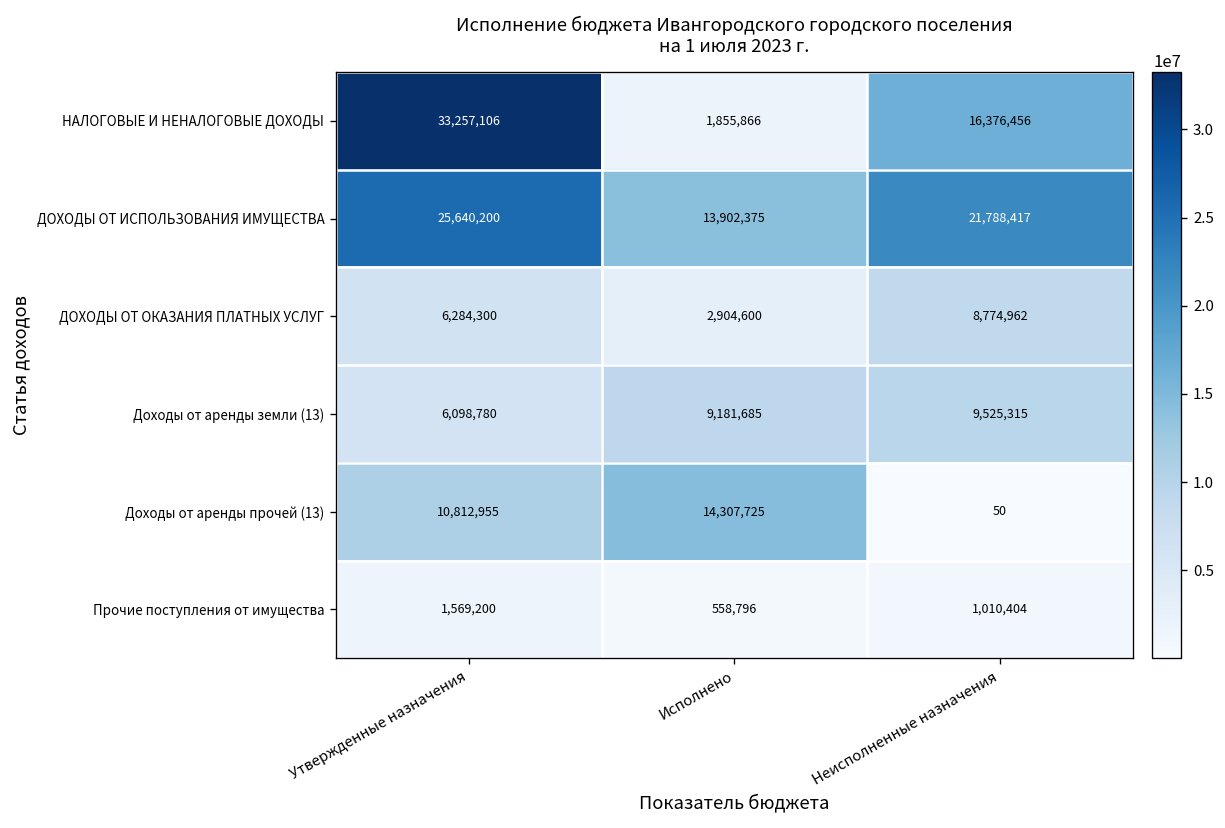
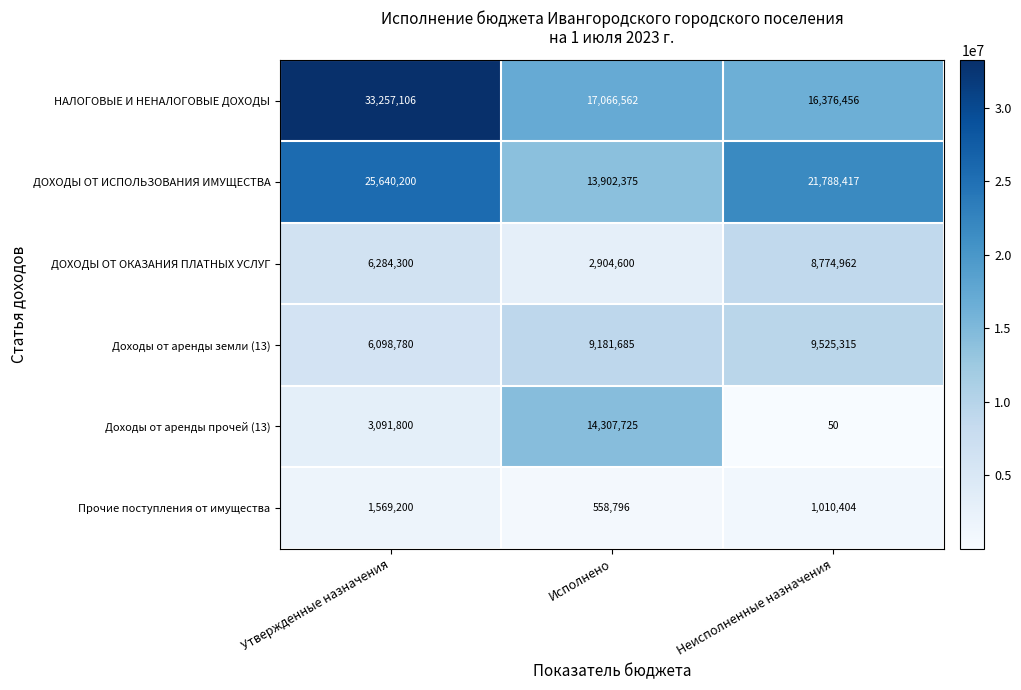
НАЛОГОВЫЕ И НЕНАЛОГОВЫЕ ДОХОДЫ, Исполнено: 1,855,866 -> 17,066,562
Доходы от аренды прочей (13), Утвержденные назначения: 10,812,955 -> 3,091,800
